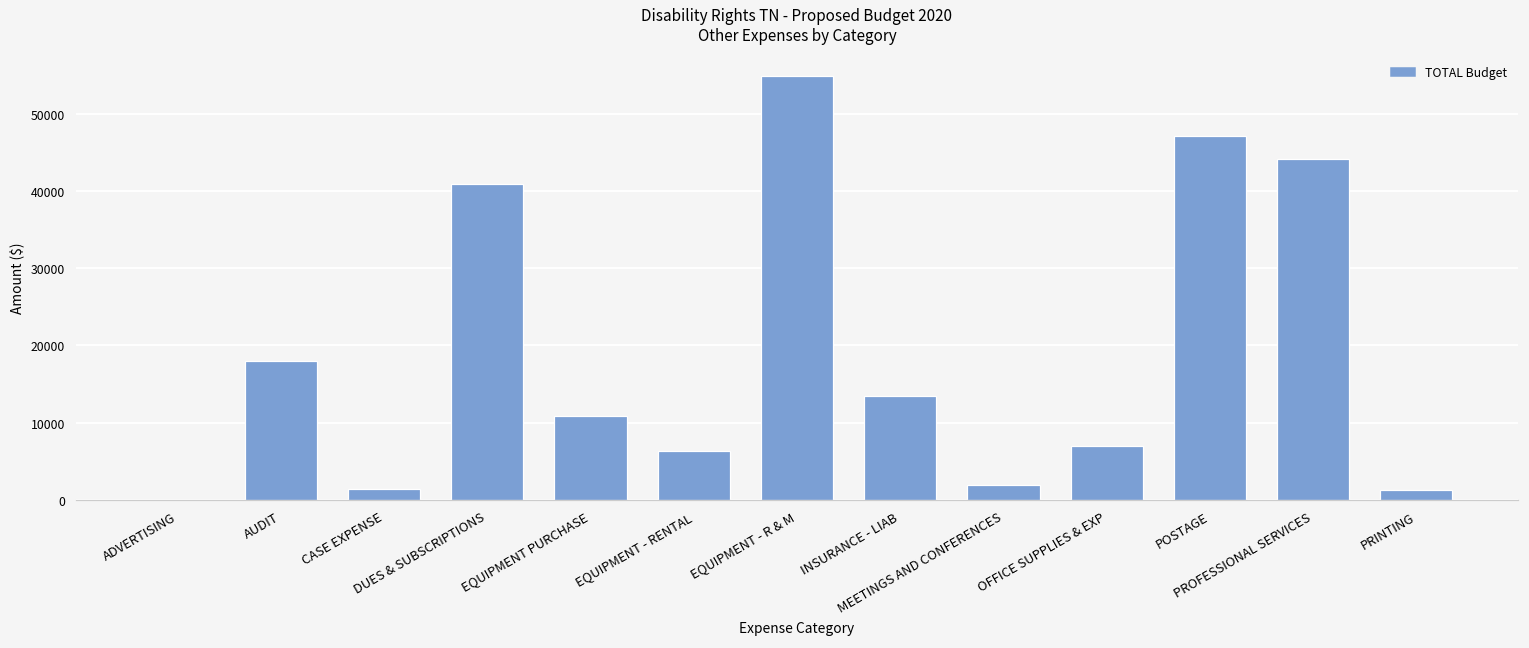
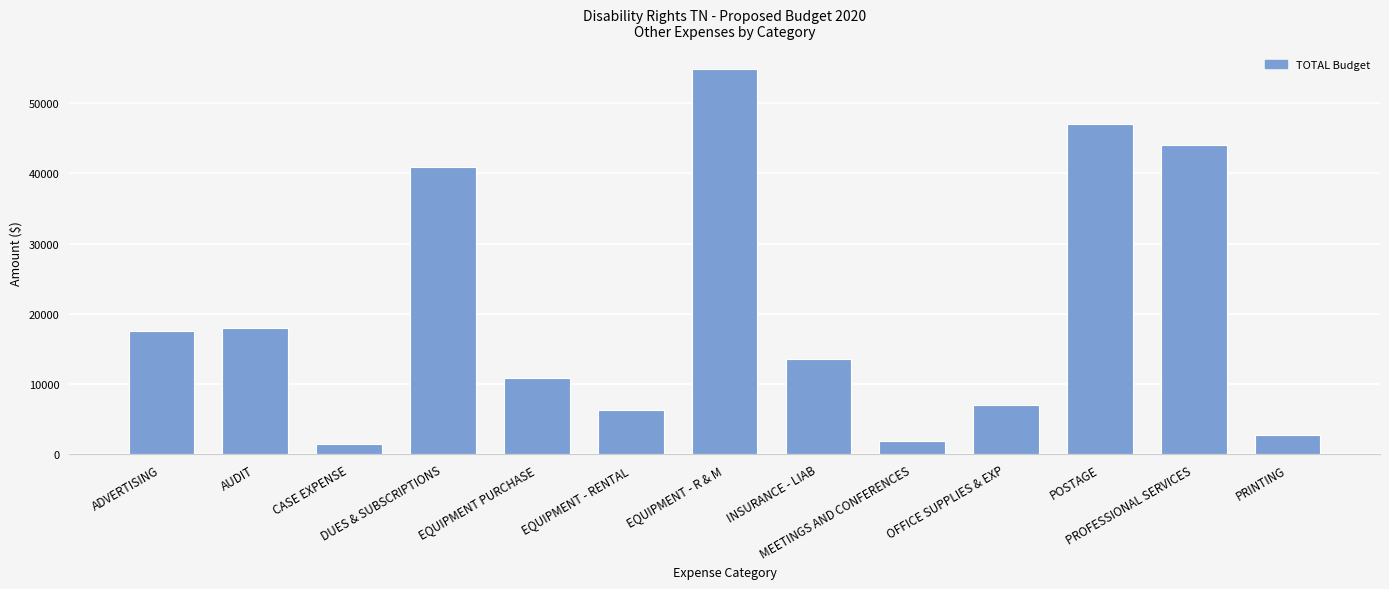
ADVERTISING: 0 -> 18000
PRINTING: 1000 -> 3000
